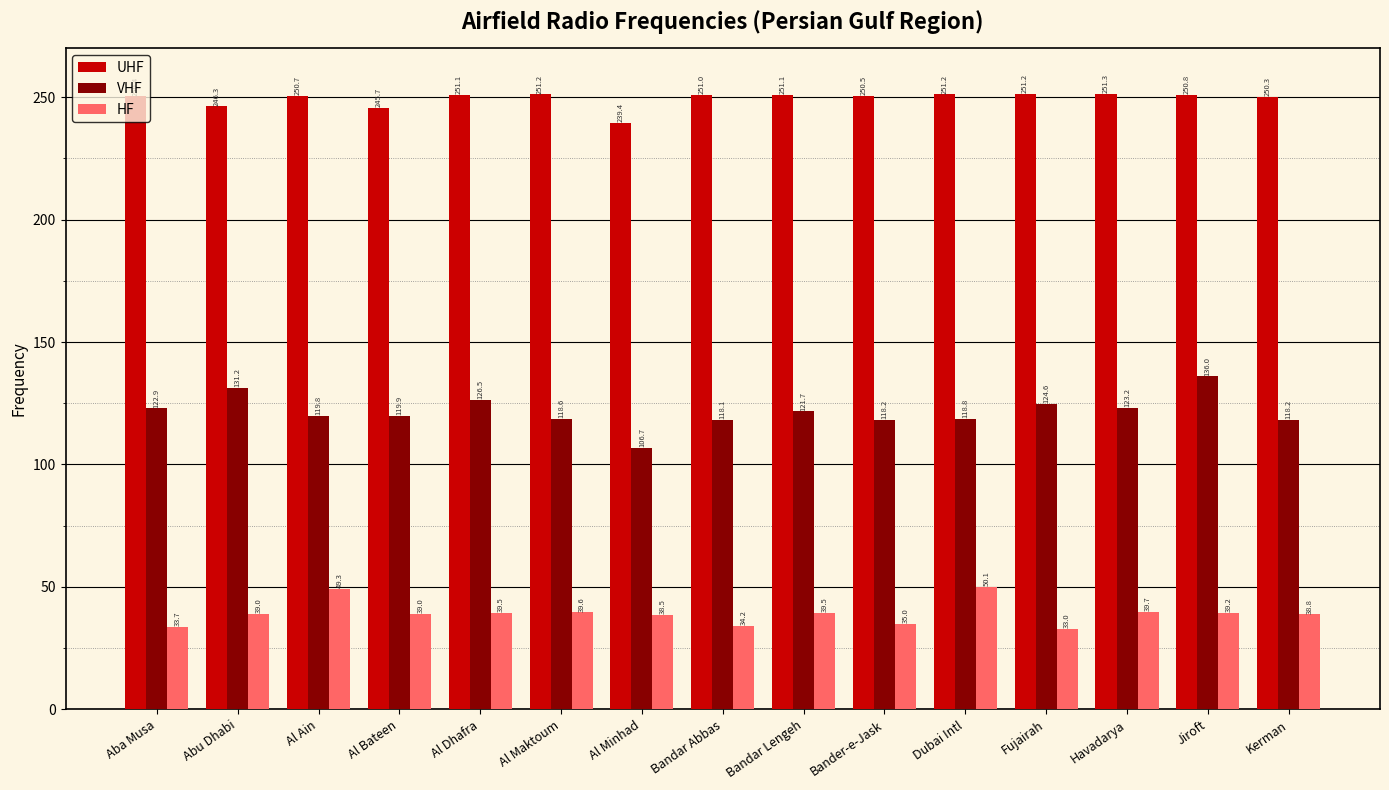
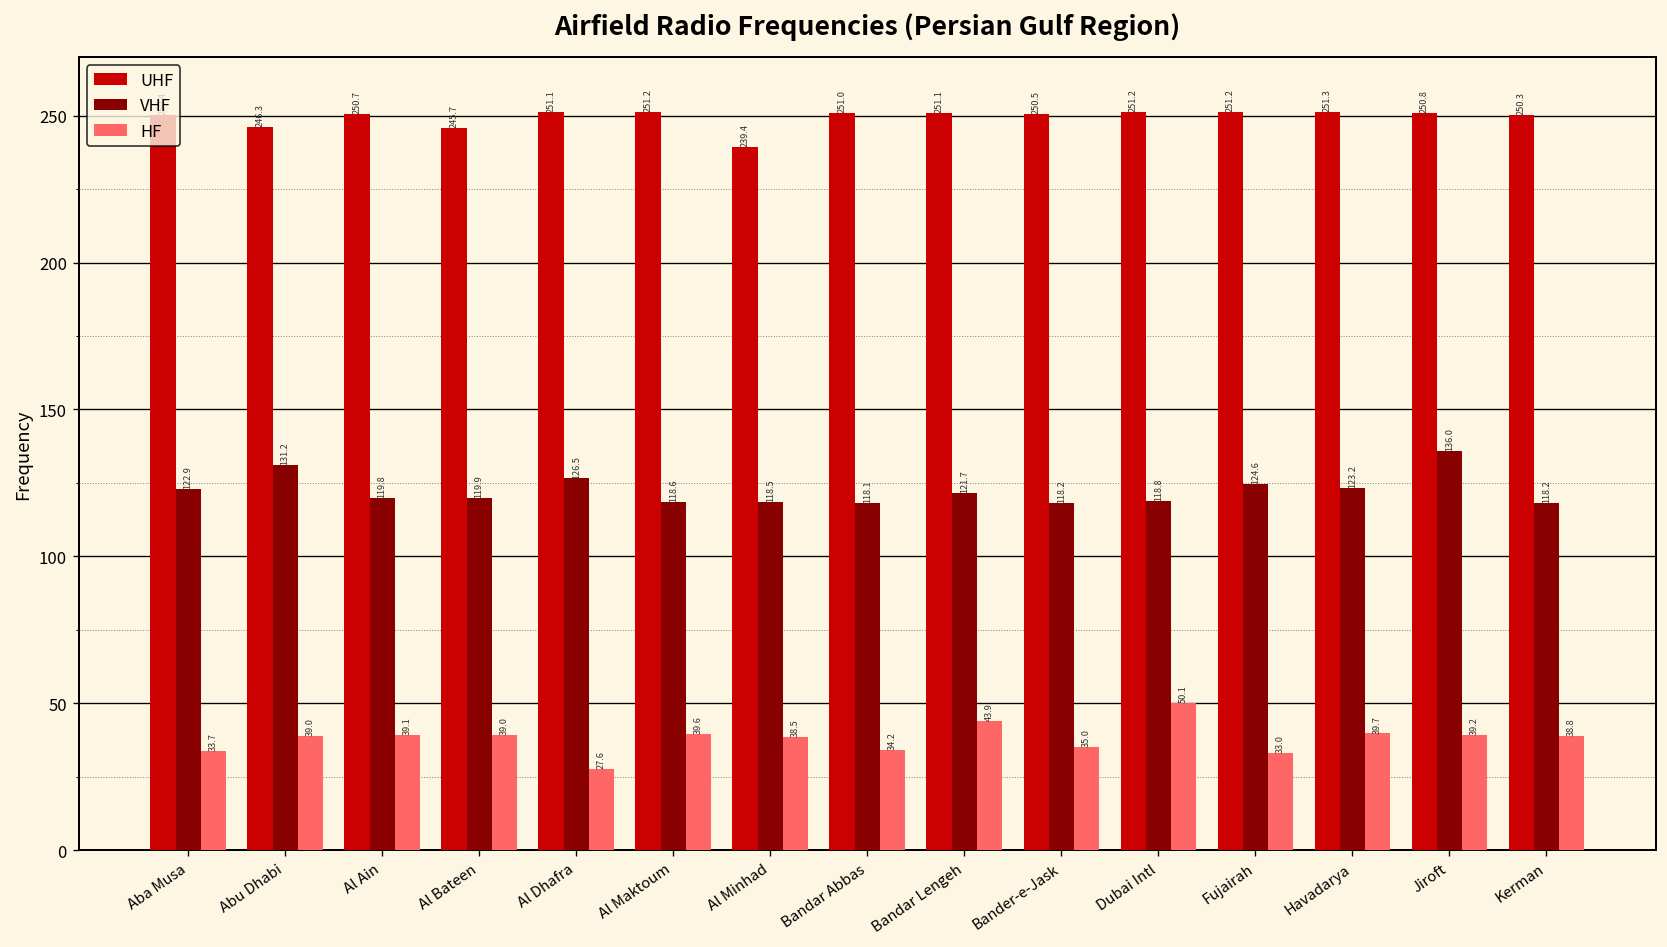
HF, Al Ain: 49.3 -> 39.1
HF, Al Dhafra: 39.5 -> 27.6
VHF, Al Minhad: 106.7 -> 118.5
HF, Bandar Lengeh: 39.5 -> 43.9
